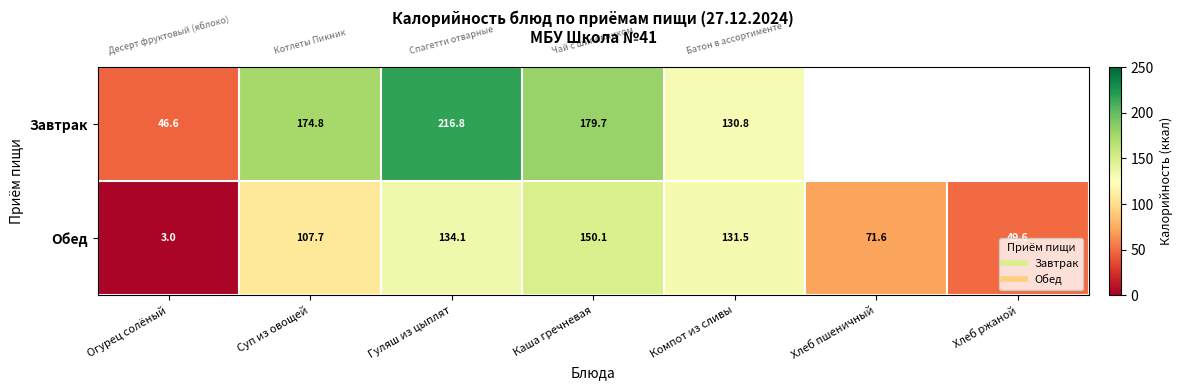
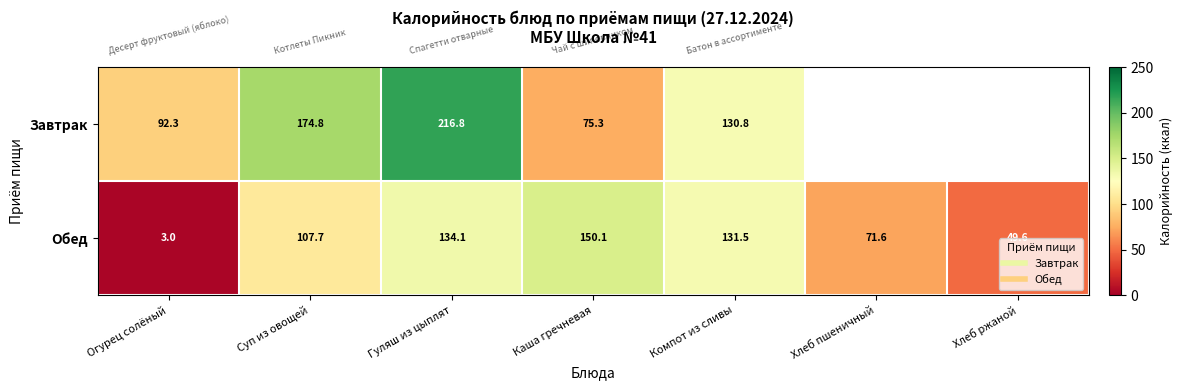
Завтрак, Огурец солёный: 46.6 -> 92.3
Завтрак, Каша гречневая: 179.7 -> 75.3
